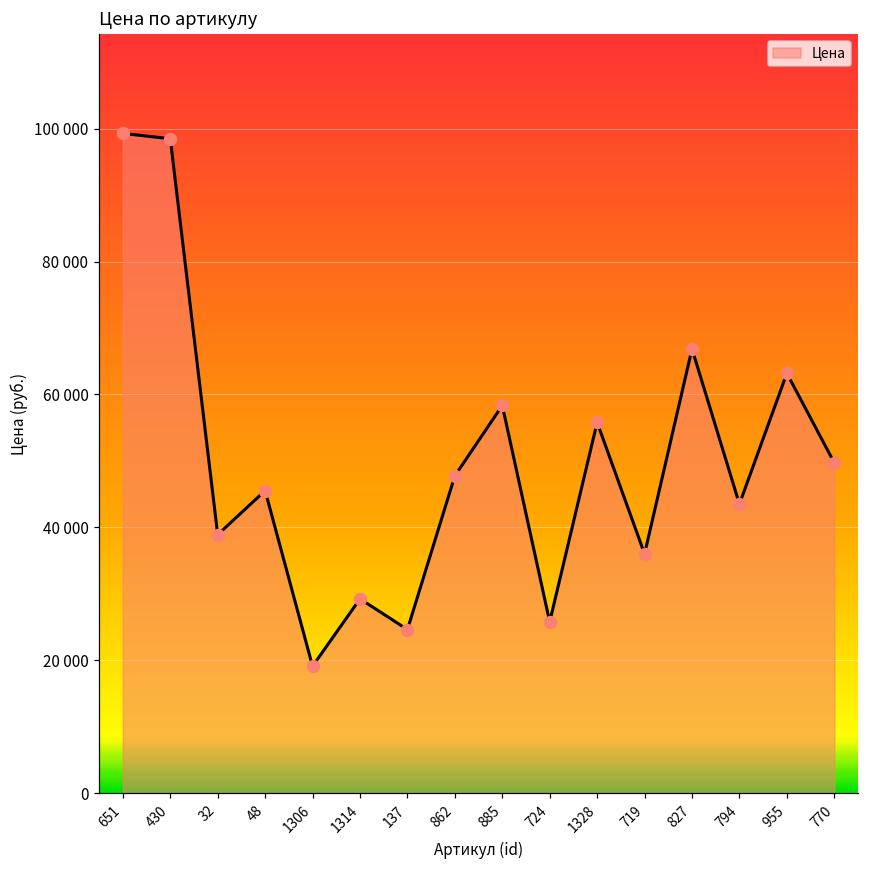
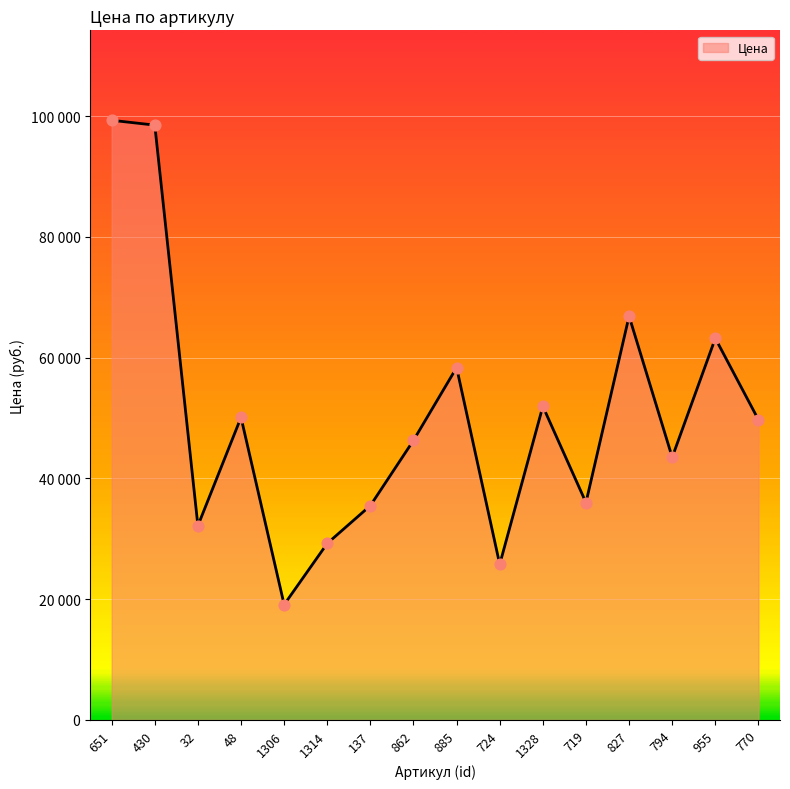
32: 39000 -> 32000
48: 46000 -> 50000
137: 25000 -> 36000
862: 48000 -> 46000
1328: 56000 -> 52000
